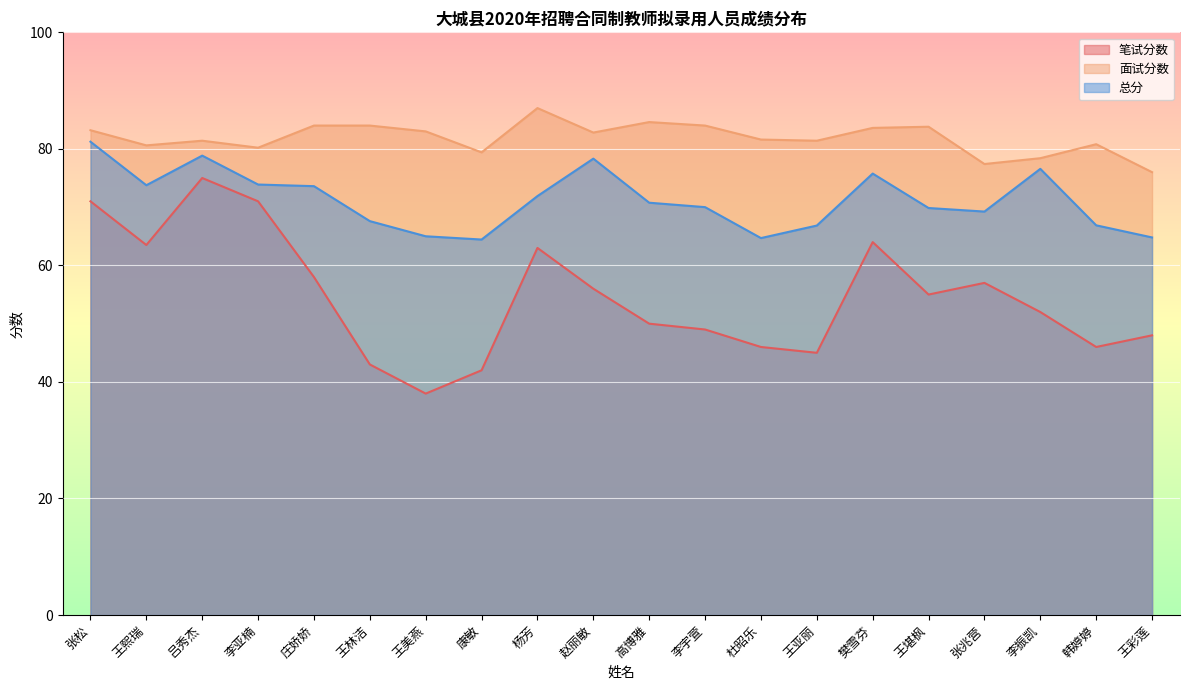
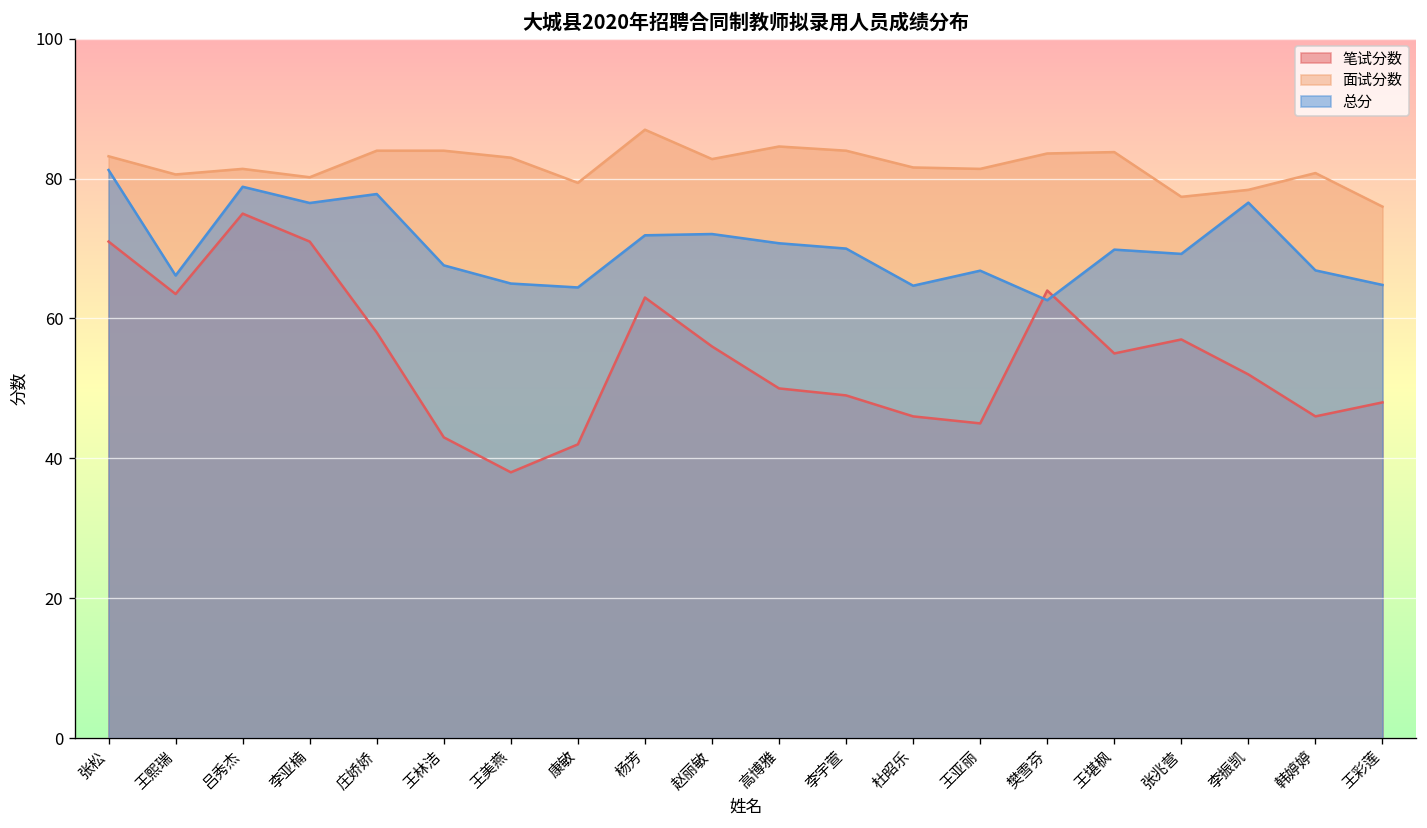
总分, 王熙瑞: 74 -> 66
总分, 李亚楠: 74 -> 77
总分, 庄娇娇: 74 -> 78
总分, 赵丽敏: 78 -> 72
总分, 樊雪芬: 76 -> 63
